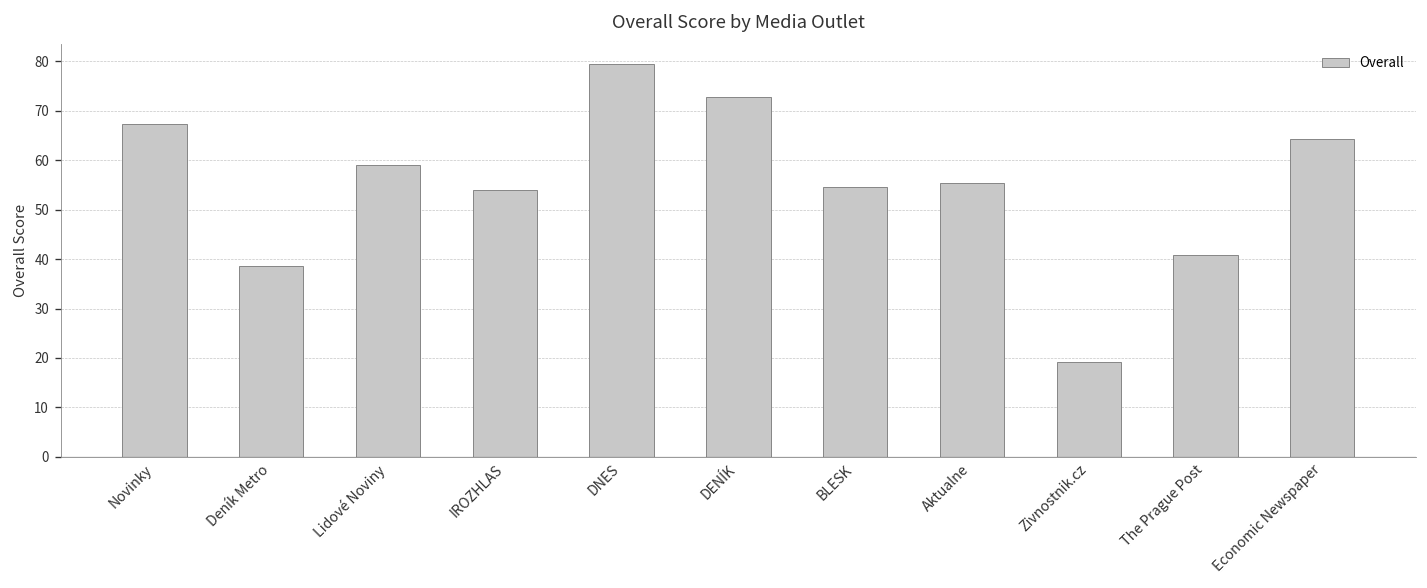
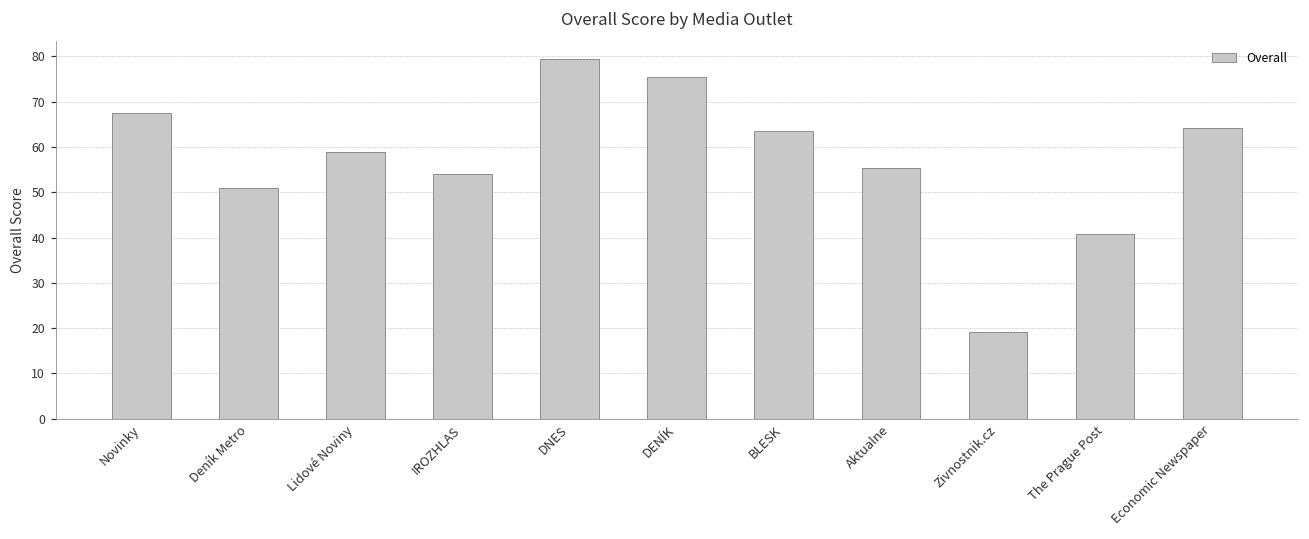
Deník Metro: 39 -> 51
DENÍK: 73 -> 76
BLESK: 55 -> 64
